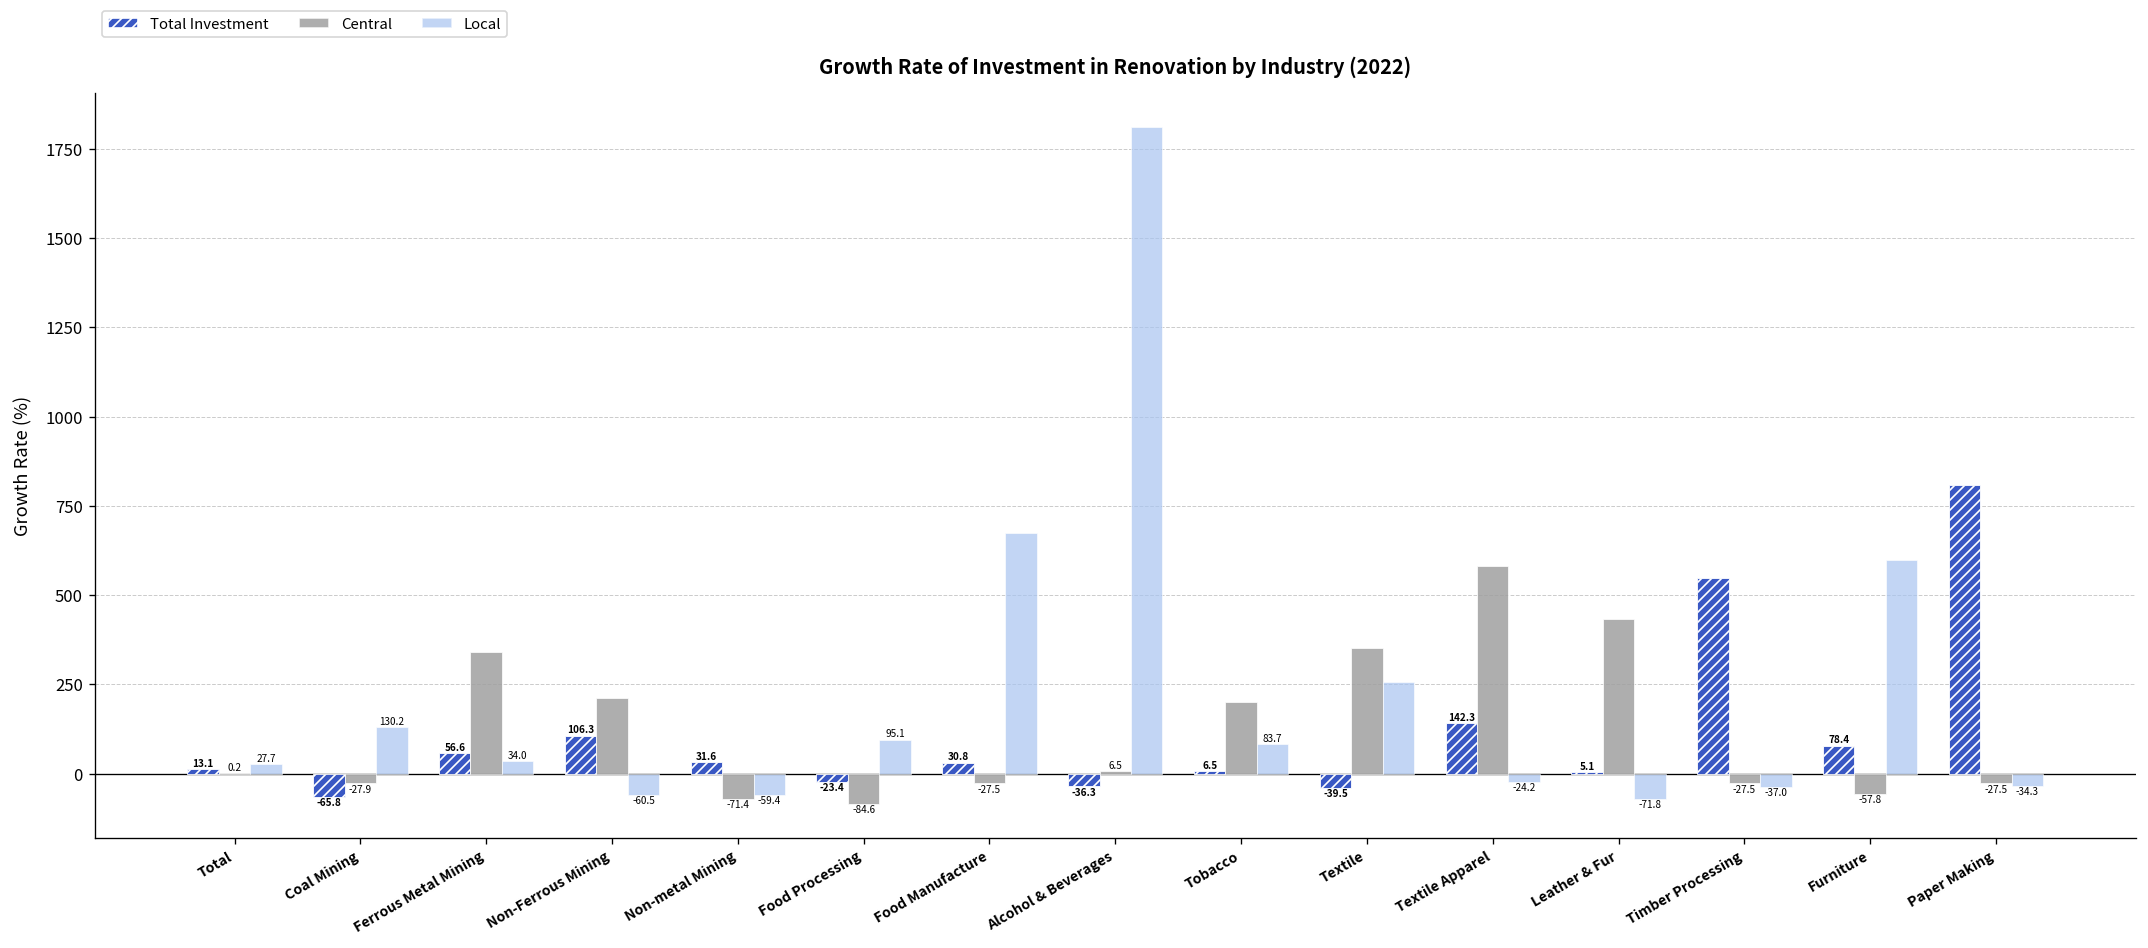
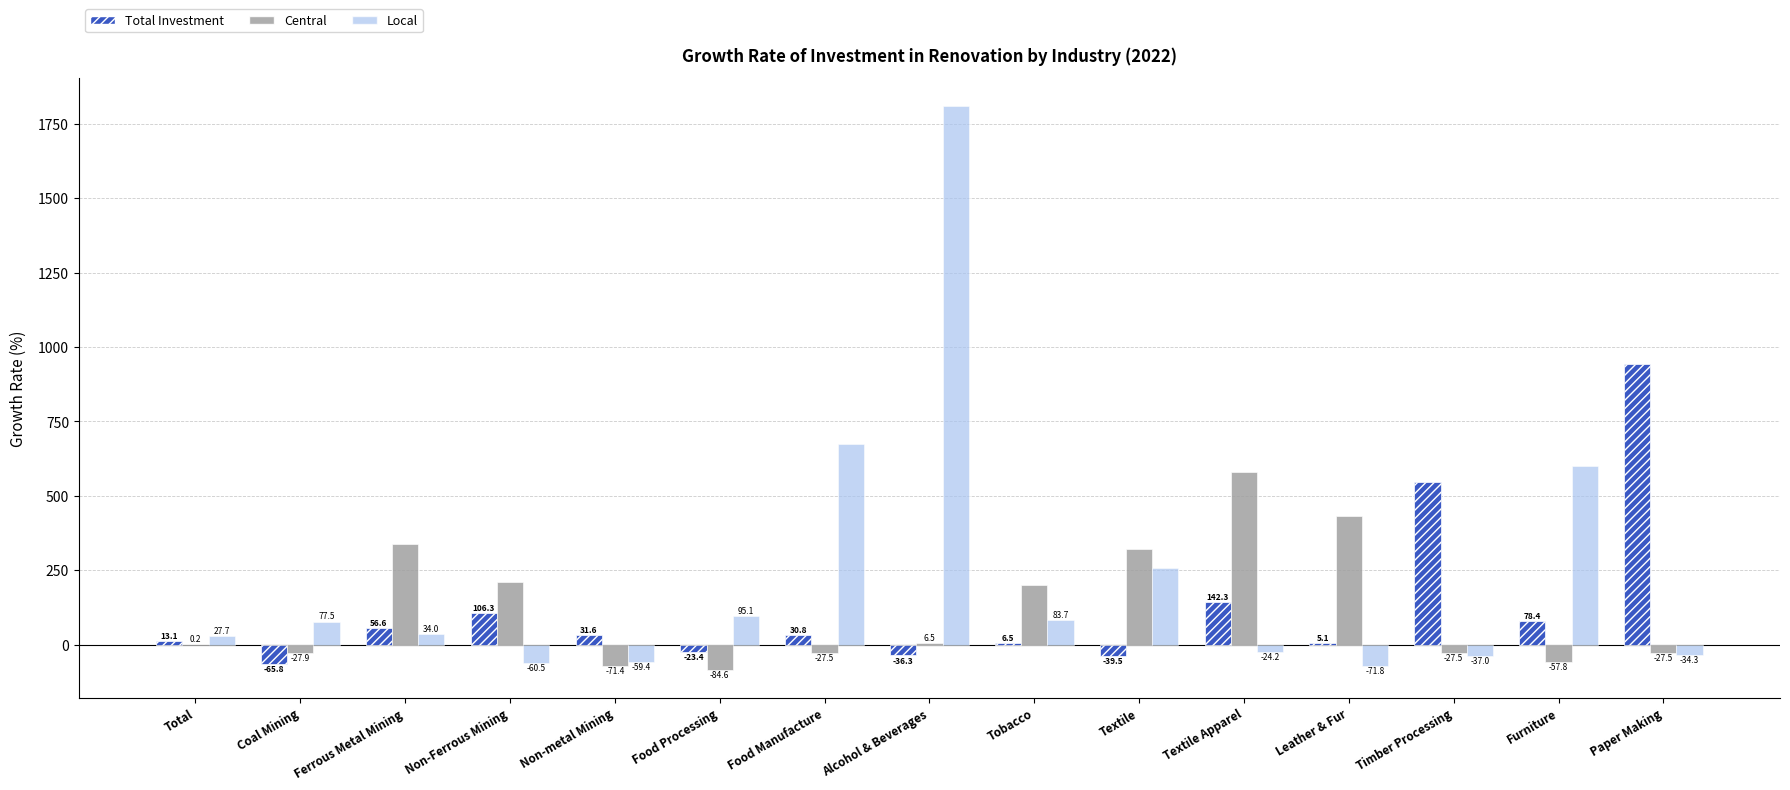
Local, Coal Mining: 130.2 -> 77.5
Central, Textile: 350 -> 320
Total Investment, Paper Making: 810 -> 940
